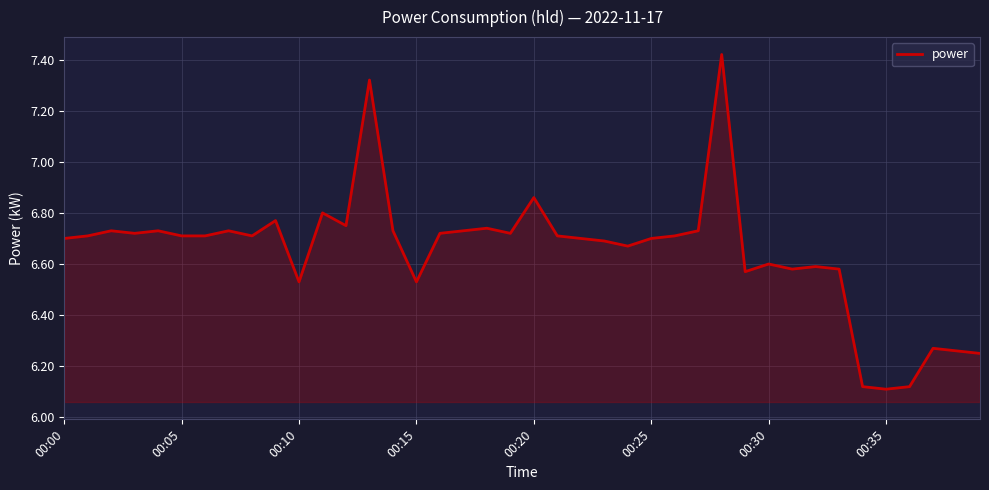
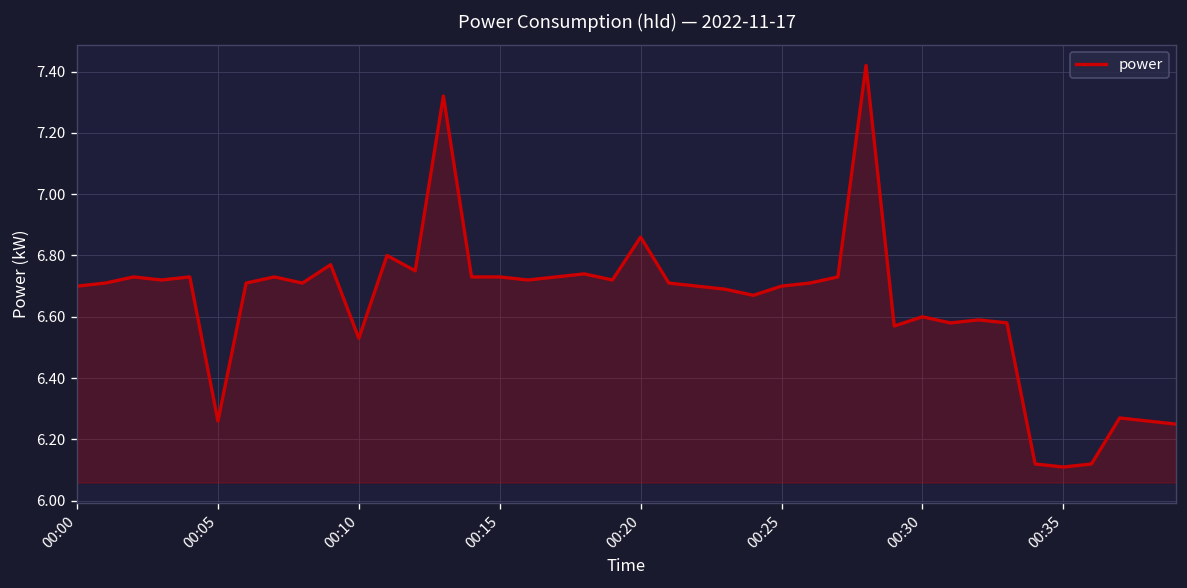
00:05: 6.71 -> 6.26
00:15: 6.53 -> 6.73
